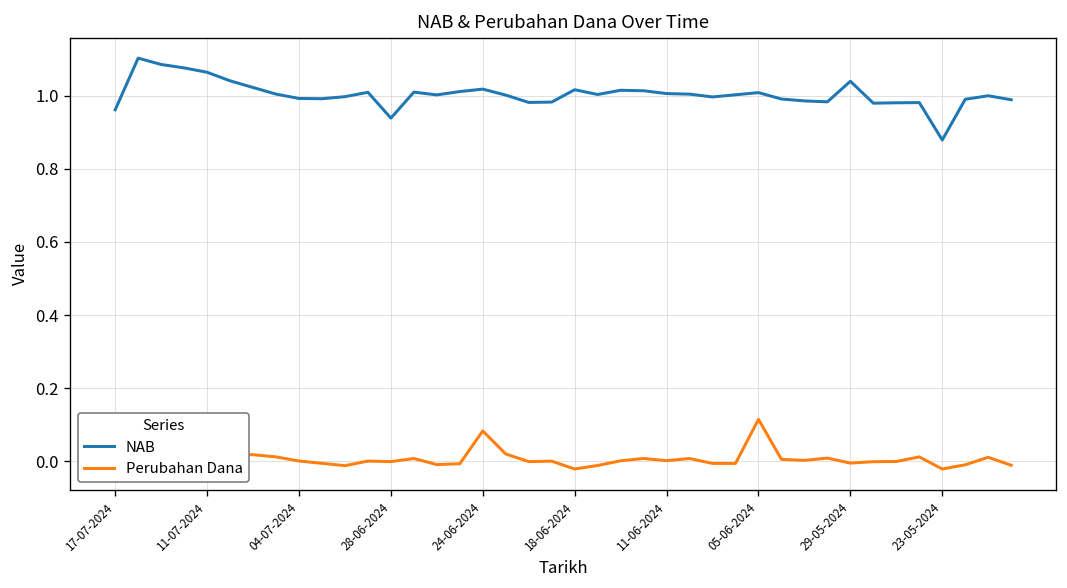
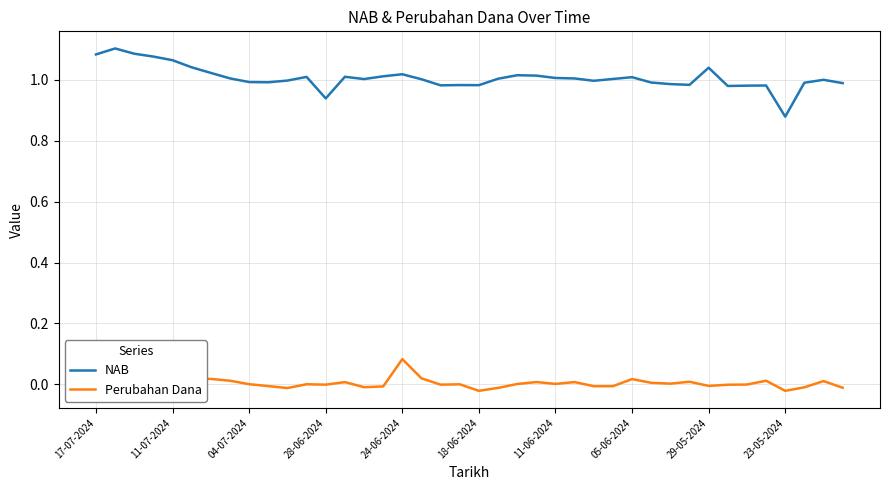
NAB, 17-07-2024: 0.96 -> 1.08
NAB, 18-06-2024: 1.02 -> 0.98
Perubahan Dana, 05-06-2024: 0.11 -> 0.02
